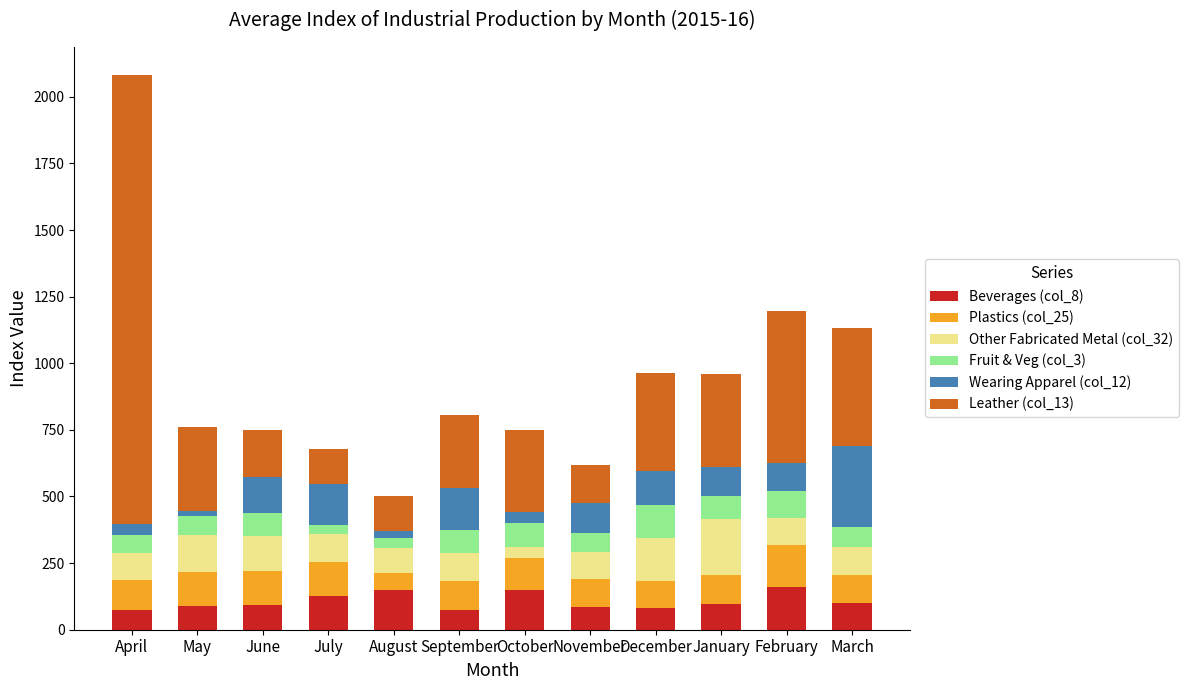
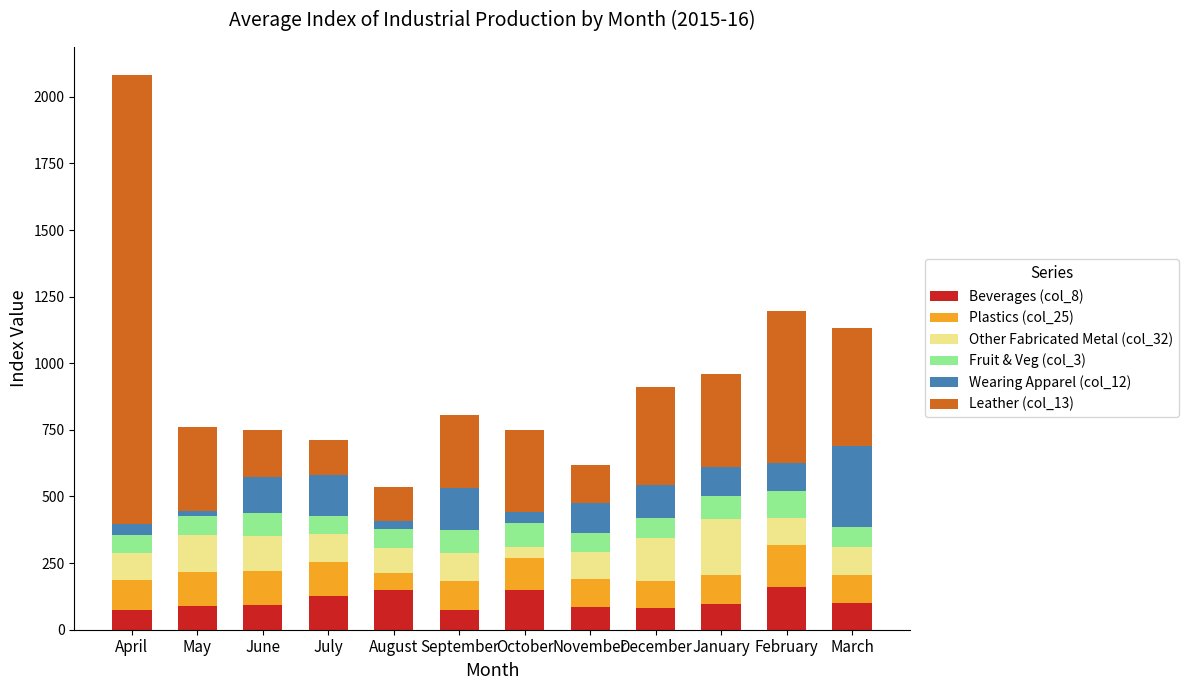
Fruit & Veg (col_3), July: 30 -> 70
Fruit & Veg (col_3), August: 40 -> 70
Fruit & Veg (col_3), December: 130 -> 70
